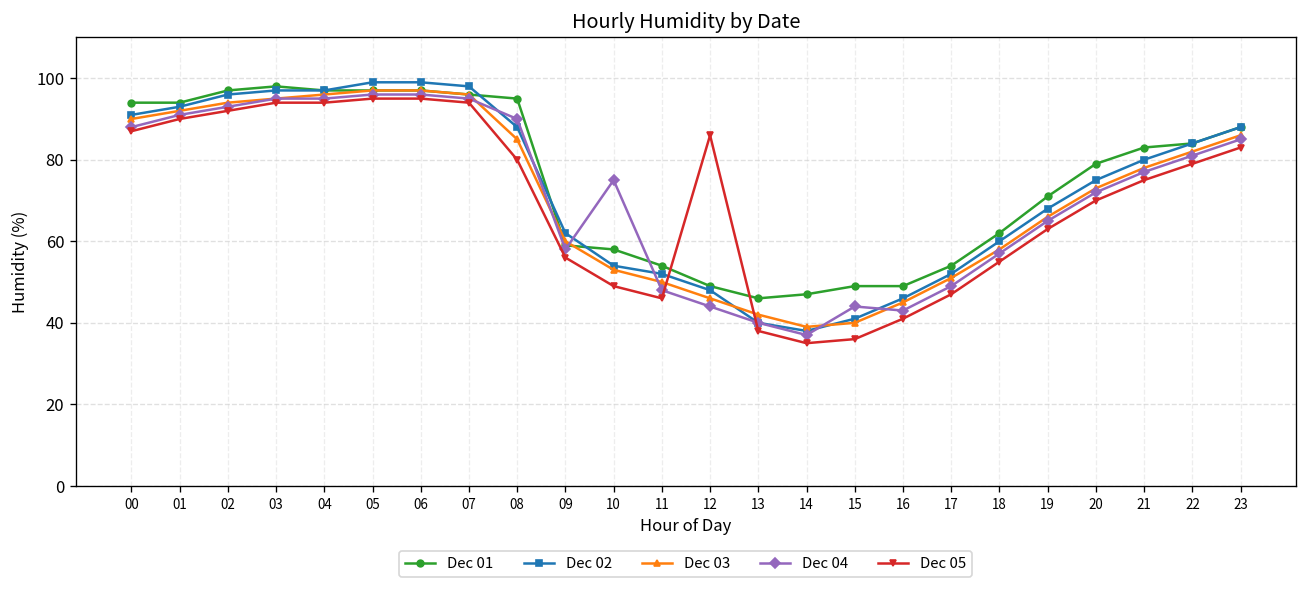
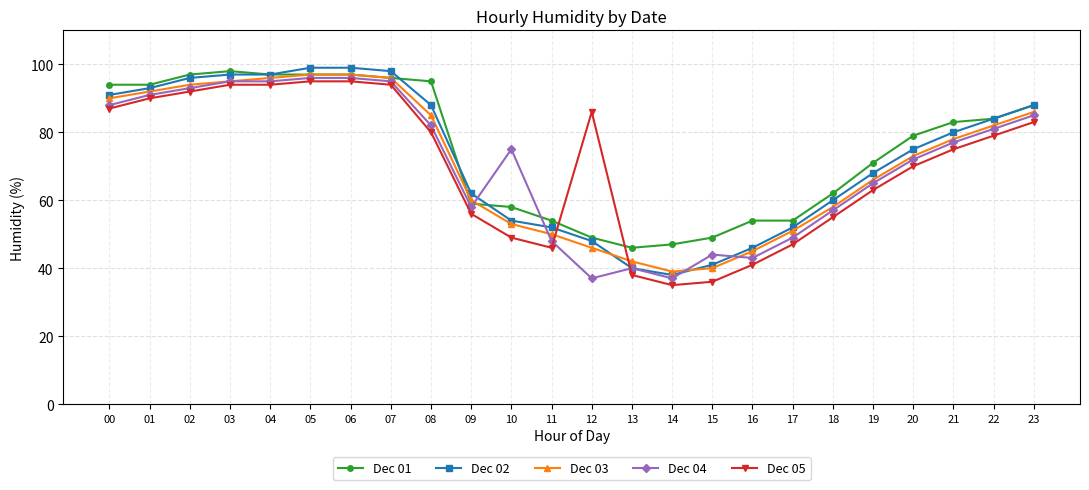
Dec 04, 08: 90 -> 82
Dec 04, 12: 44 -> 37
Dec 01, 16: 49 -> 54
